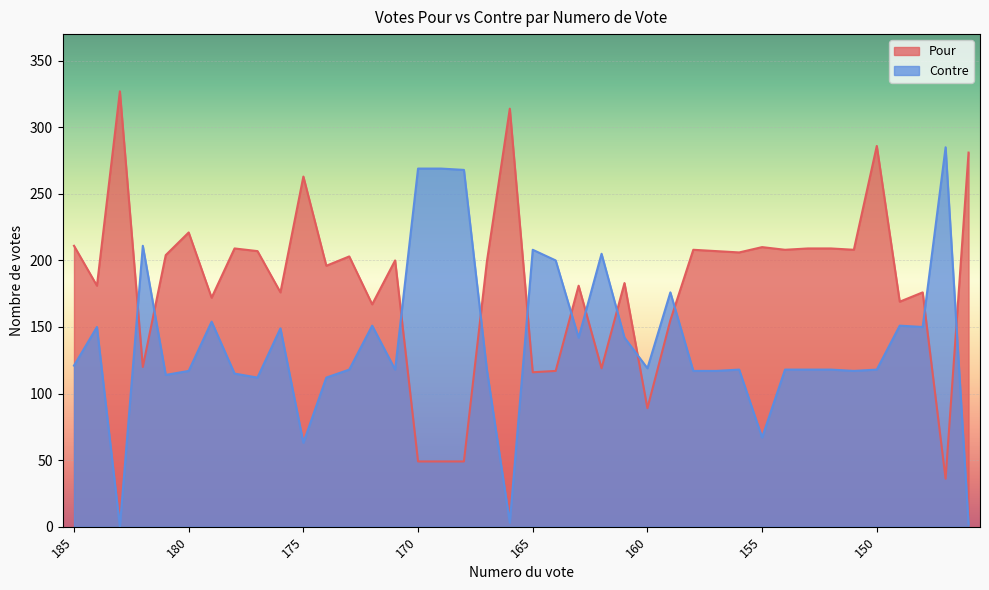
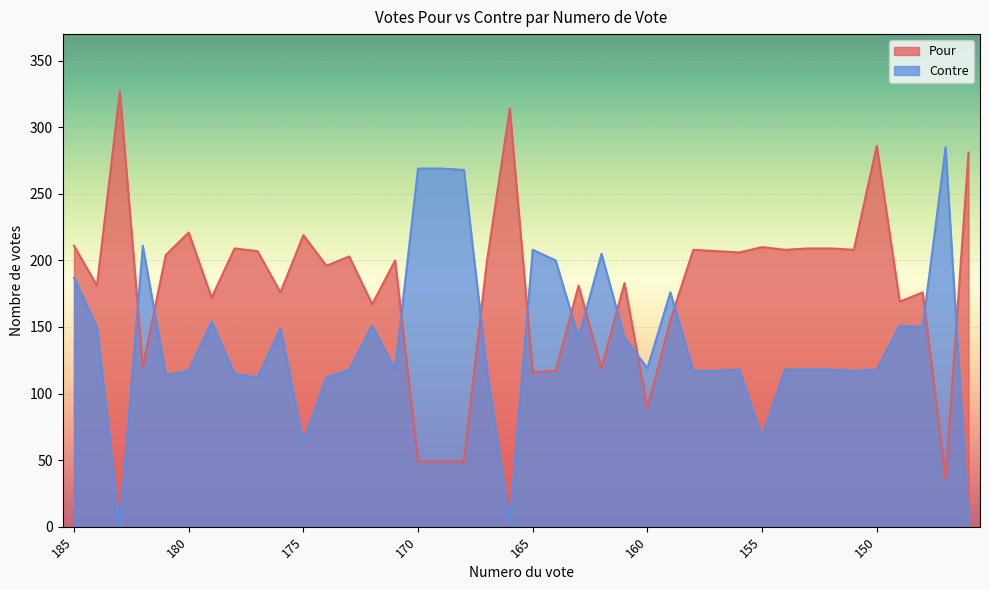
Contre, 185: 121 -> 187
Pour, 175: 263 -> 219
